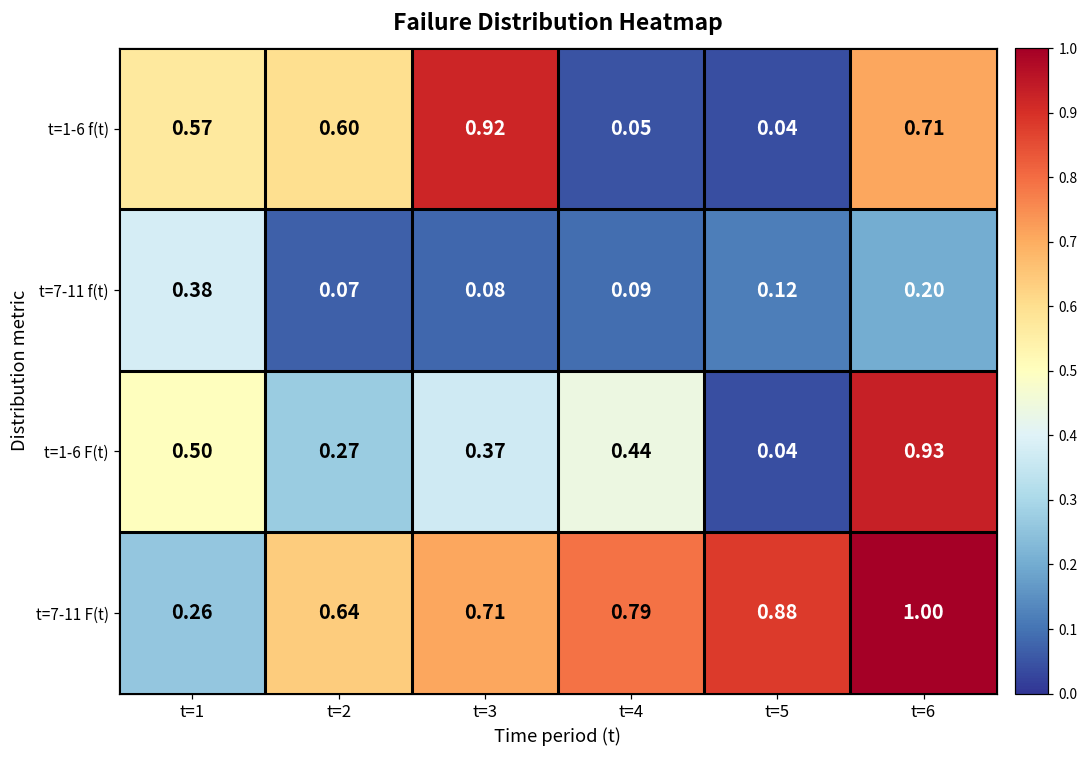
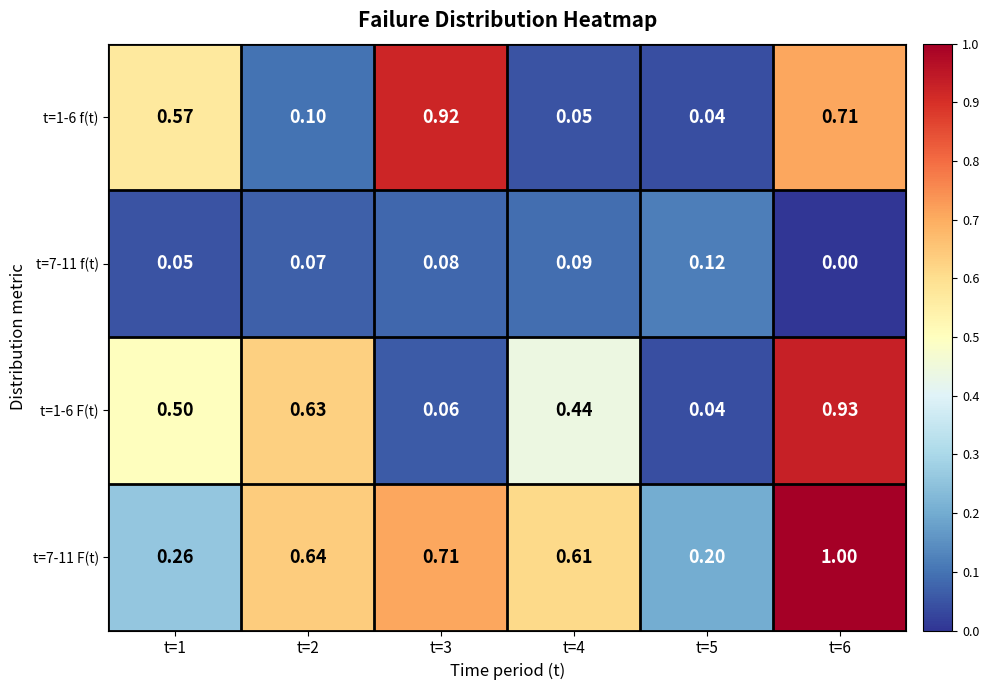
t=1-6 f(t), t=2: 0.60 -> 0.10
t=7-11 f(t), t=1: 0.38 -> 0.05
t=7-11 f(t), t=6: 0.20 -> 0.00
t=1-6 F(t), t=2: 0.27 -> 0.63
t=1-6 F(t), t=3: 0.37 -> 0.06
t=7-11 F(t), t=4: 0.79 -> 0.61
t=7-11 F(t), t=5: 0.88 -> 0.20
